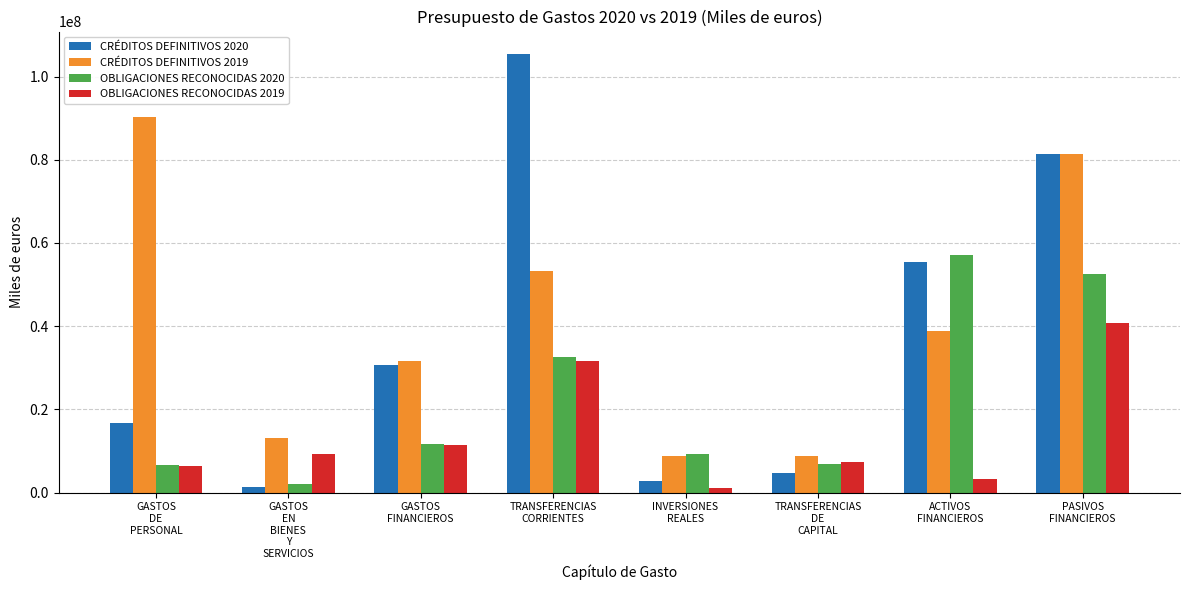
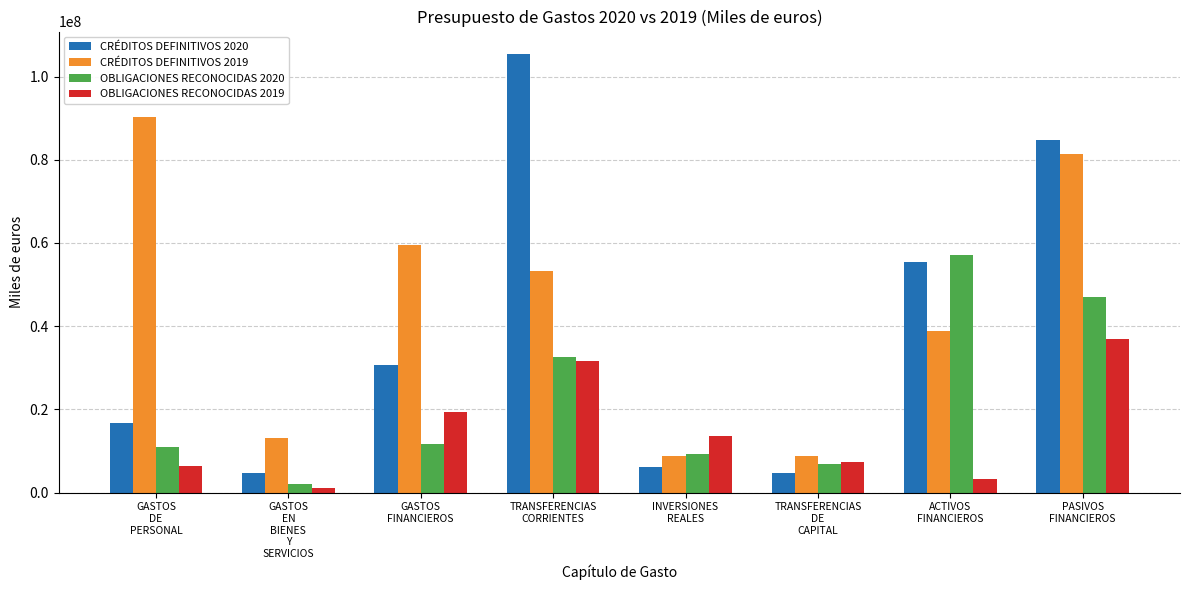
OBLIGACIONES RECONOCIDAS 2020, GASTOS DE PERSONAL: 7000000 -> 11000000
CRÉDITOS DEFINITIVOS 2020, GASTOS EN BIENES Y SERVICIOS: 1000000 -> 5000000
OBLIGACIONES RECONOCIDAS 2019, GASTOS EN BIENES Y SERVICIOS: 9000000 -> 1000000
CRÉDITOS DEFINITIVOS 2019, GASTOS FINANCIEROS: 32000000 -> 60000000
OBLIGACIONES RECONOCIDAS 2019, GASTOS FINANCIEROS: 12000000 -> 19000000
CRÉDITOS DEFINITIVOS 2020, INVERSIONES REALES: 3000000 -> 6000000
OBLIGACIONES RECONOCIDAS 2019, INVERSIONES REALES: 1000000 -> 14000000
CRÉDITOS DEFINITIVOS 2020, PASIVOS FINANCIEROS: 81000000 -> 85000000
OBLIGACIONES RECONOCIDAS 2020, PASIVOS FINANCIEROS: 52000000 -> 47000000
OBLIGACIONES RECONOCIDAS 2019, PASIVOS FINANCIEROS: 41000000 -> 37000000
